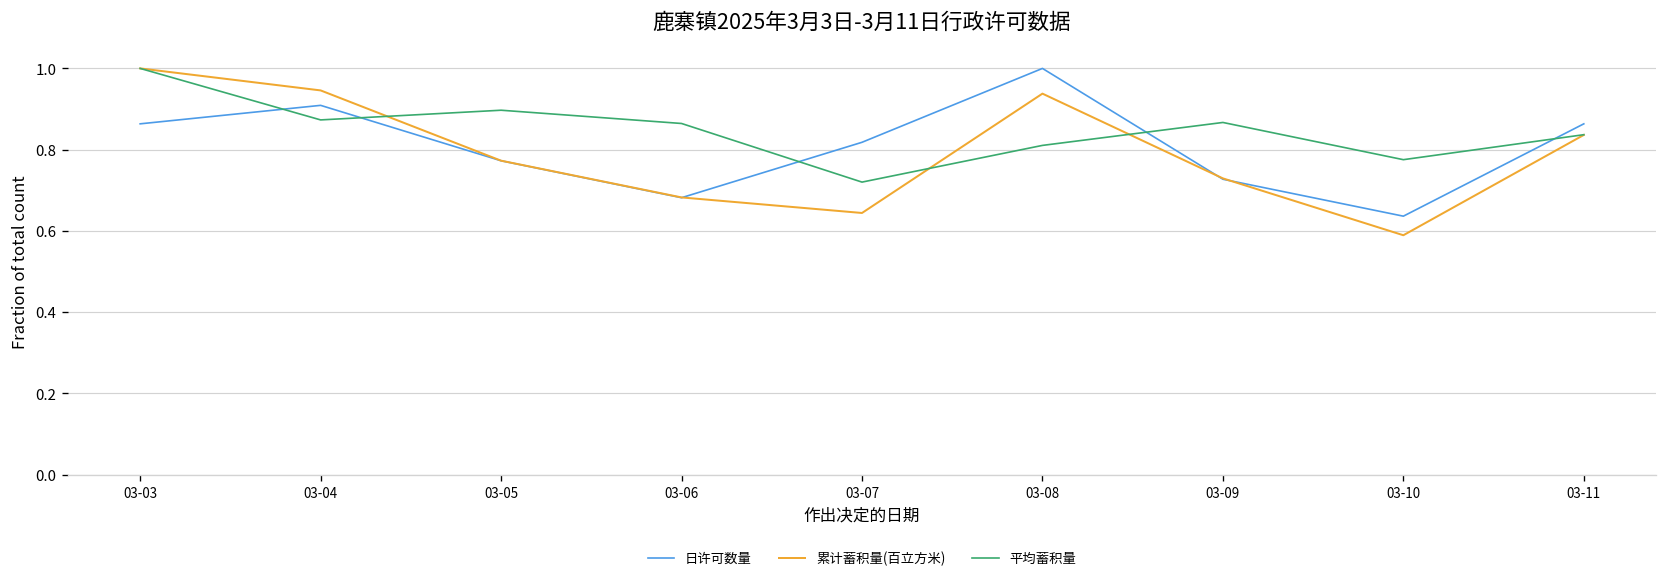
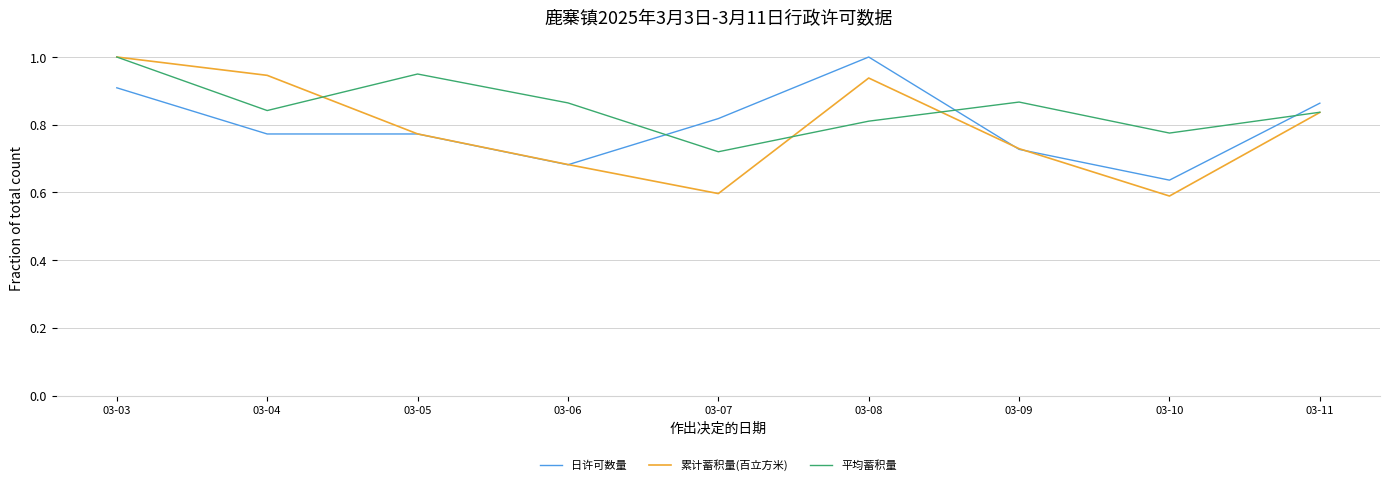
日许可数量, 03-03: 0.86 -> 0.91
日许可数量, 03-04: 0.91 -> 0.77
平均蓄积量, 03-04: 0.87 -> 0.84
平均蓄积量, 03-05: 0.90 -> 0.95
累计蓄积量(百立方米), 03-07: 0.64 -> 0.60
